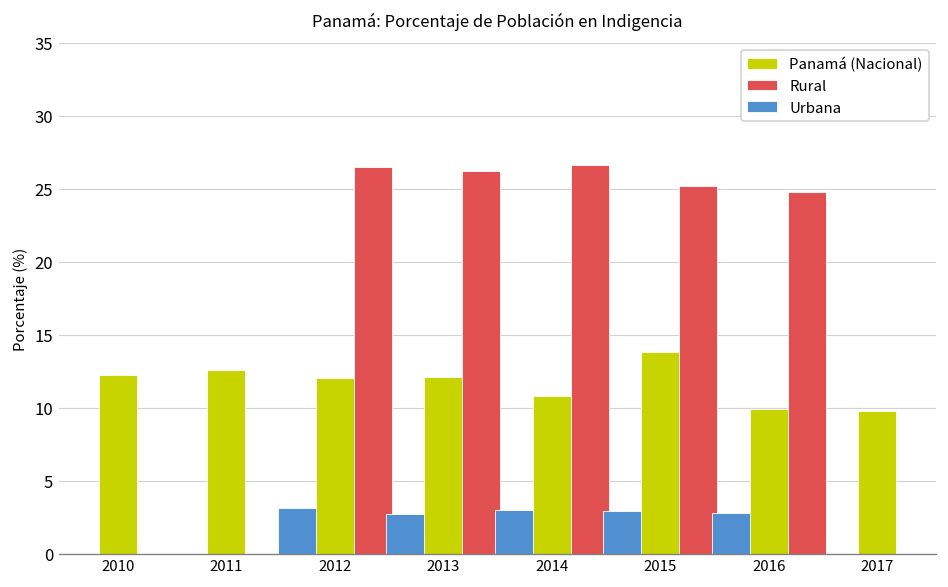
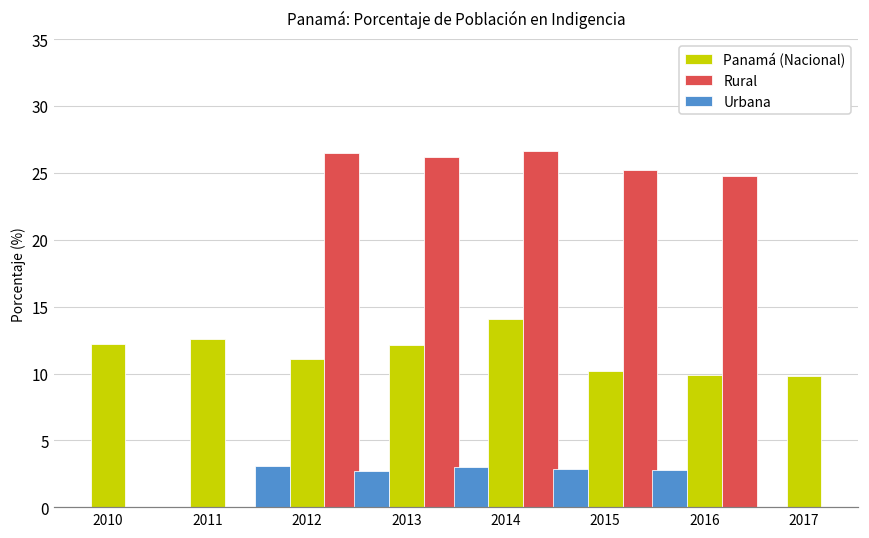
Panamá (Nacional), 2012: 12.0 -> 11.1
Panamá (Nacional), 2014: 10.8 -> 14.1
Panamá (Nacional), 2015: 13.8 -> 10.2
